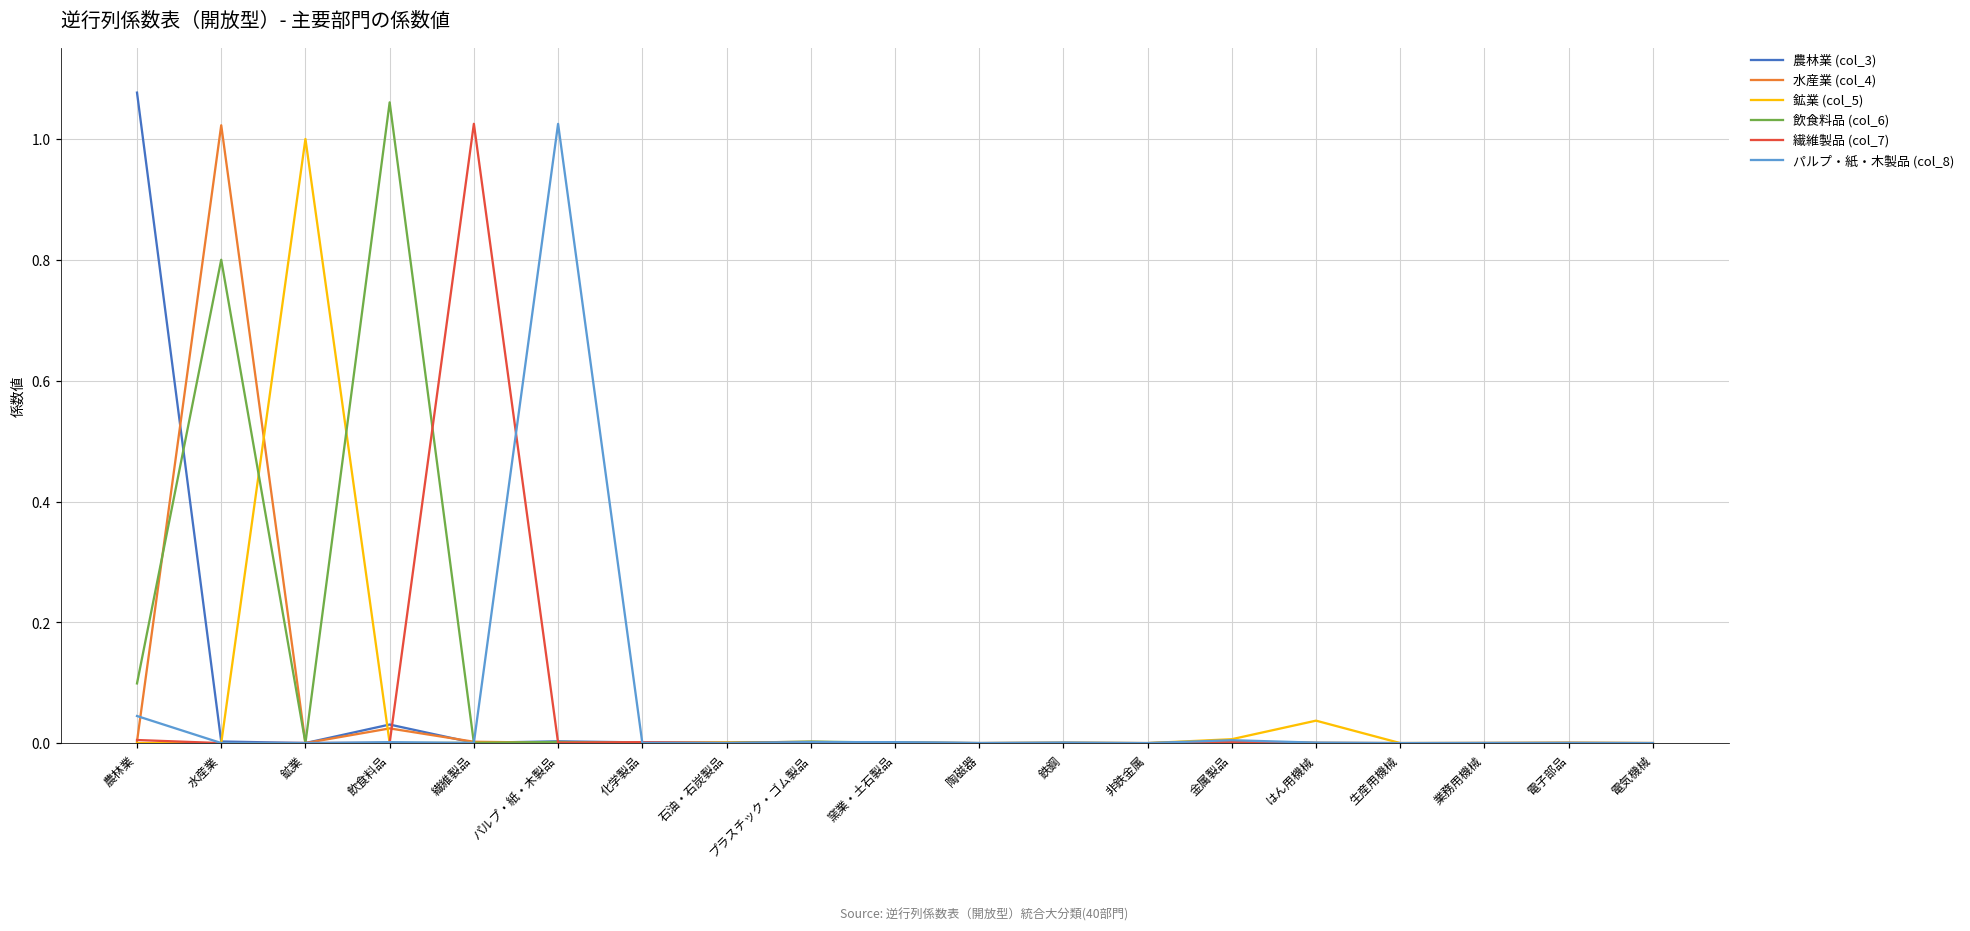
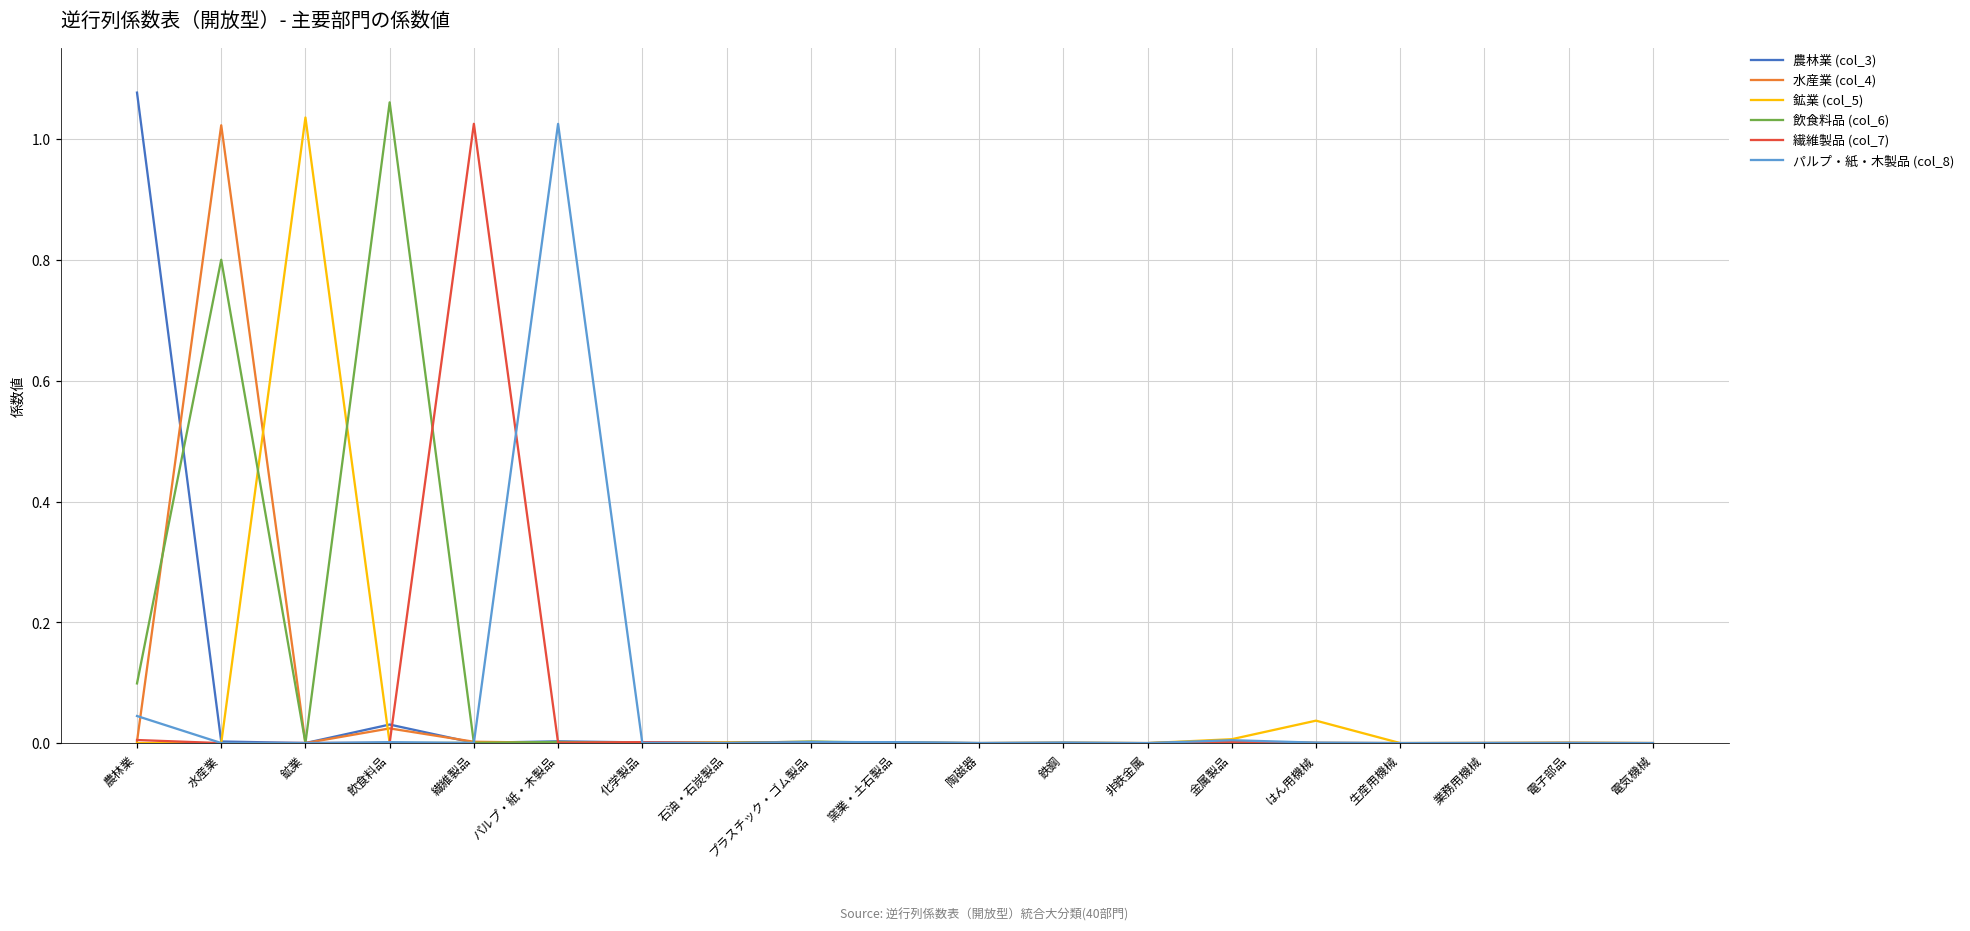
鉱業 (col_5), 鉱業: 1.00 -> 1.04
